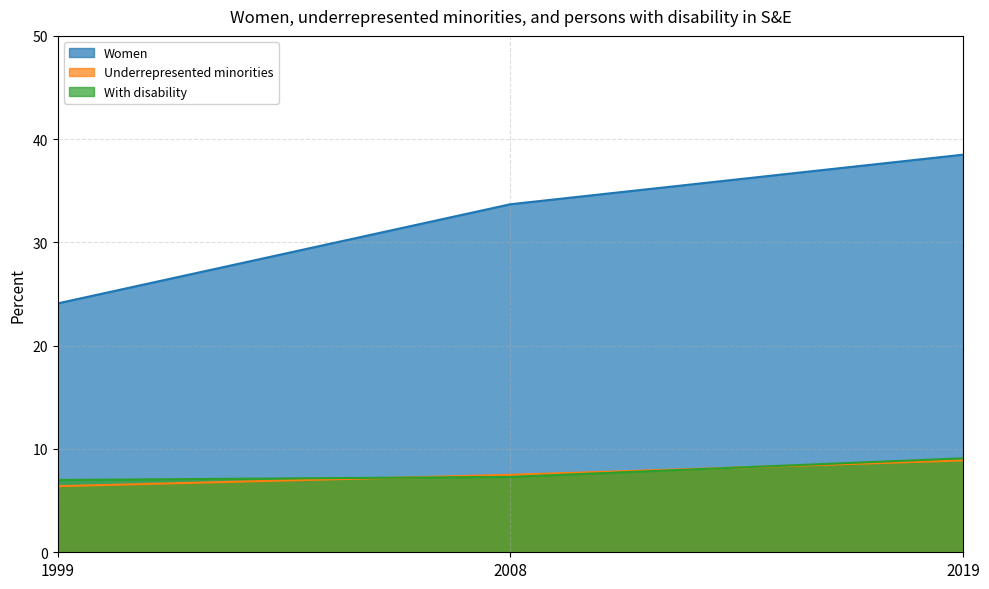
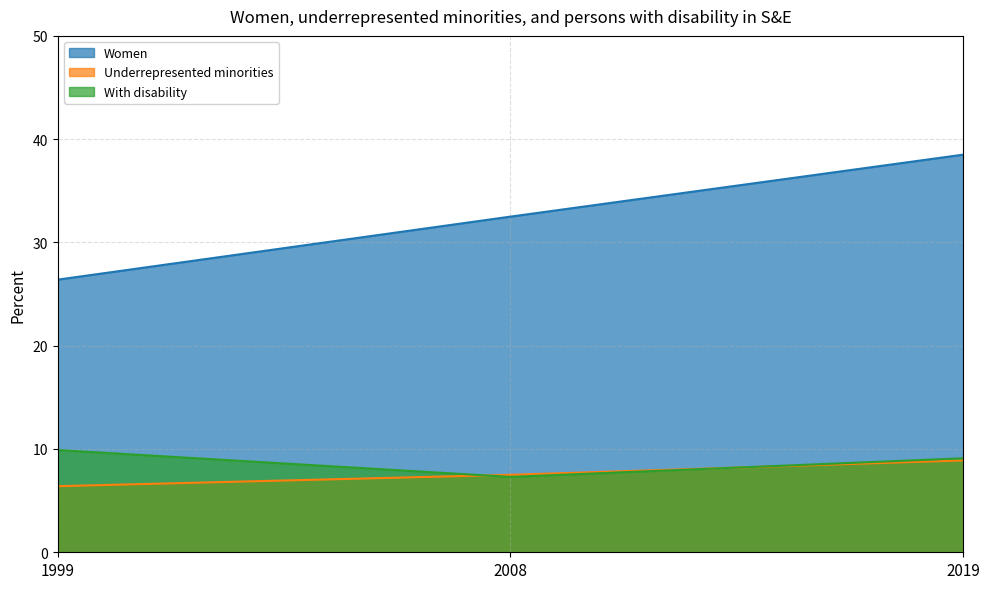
Women, 1999: 24.1 -> 26.4
With disability, 1999: 7.0 -> 9.9
Women, 2008: 33.7 -> 32.5
